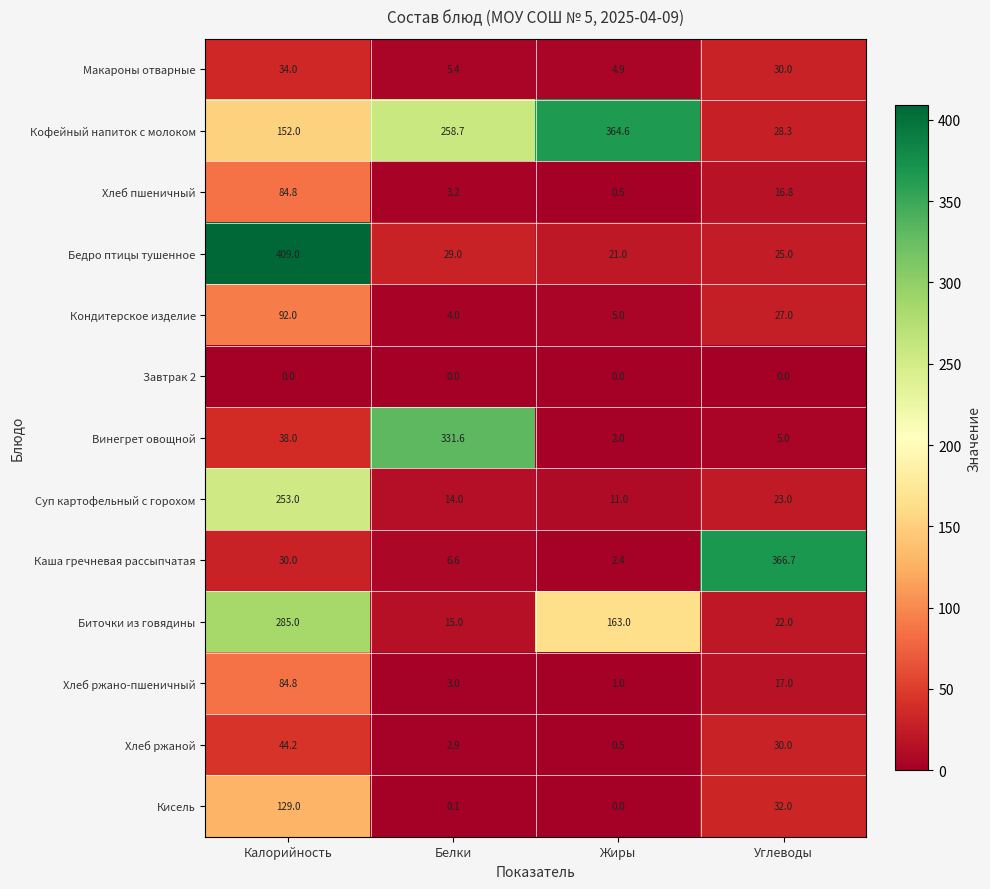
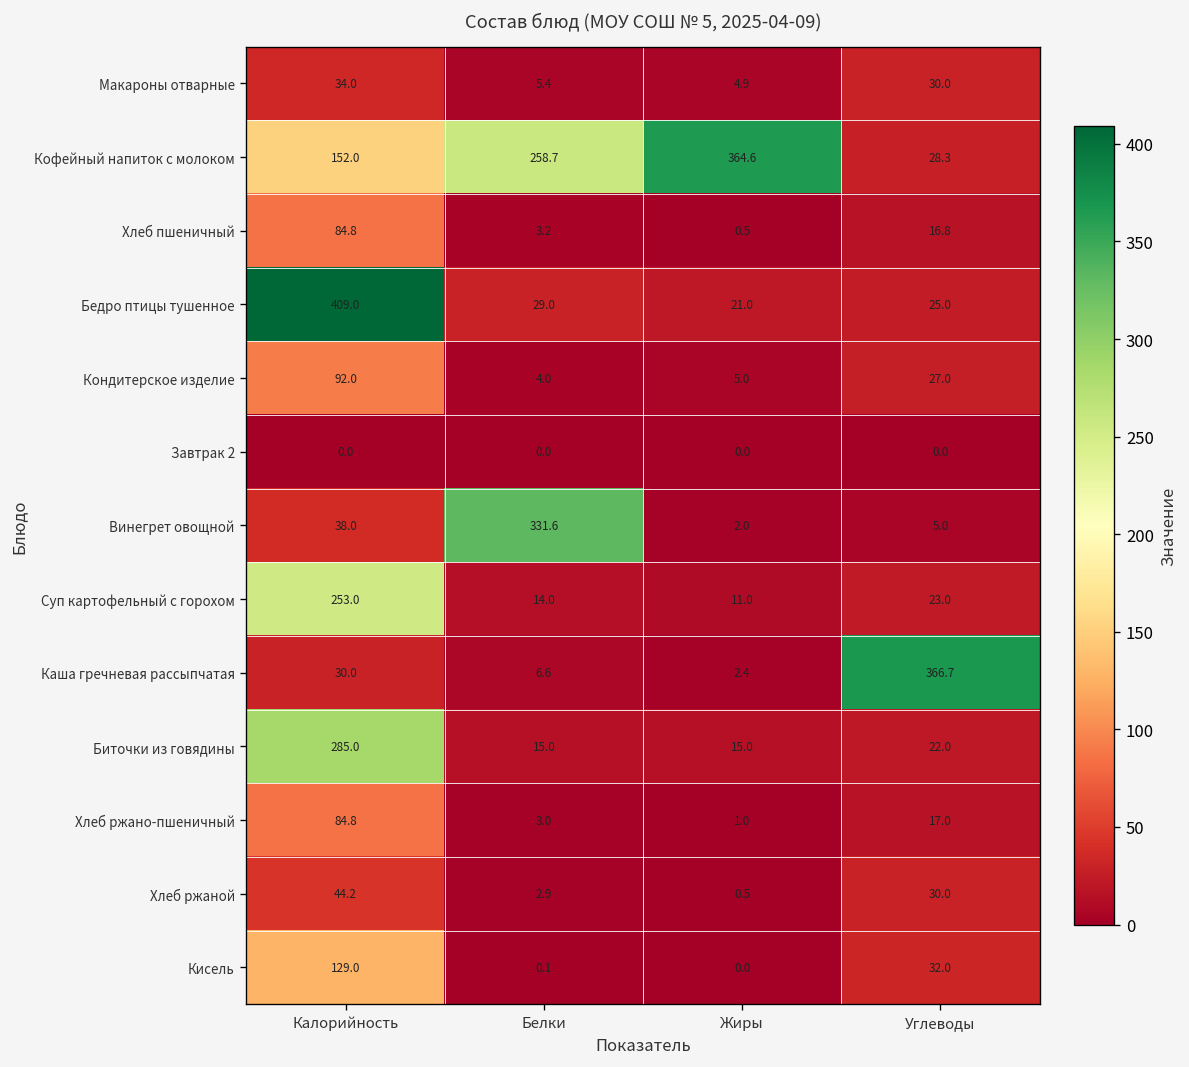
Биточки из говядины, Жиры: 163.0 -> 15.0
